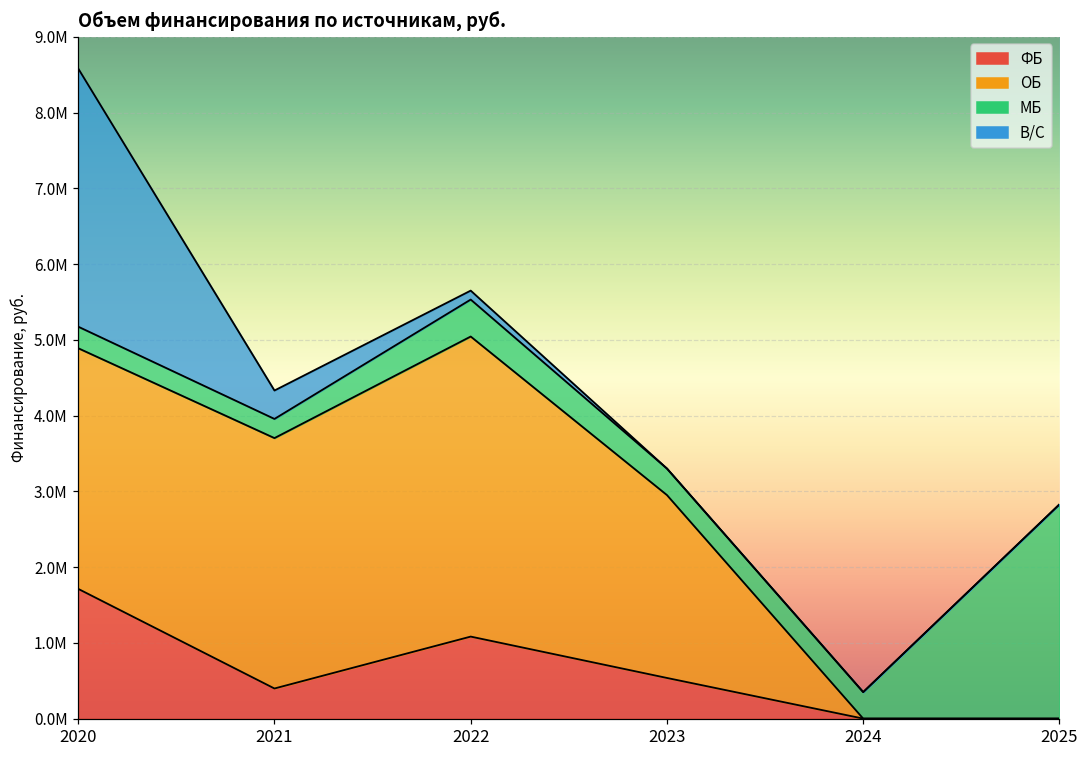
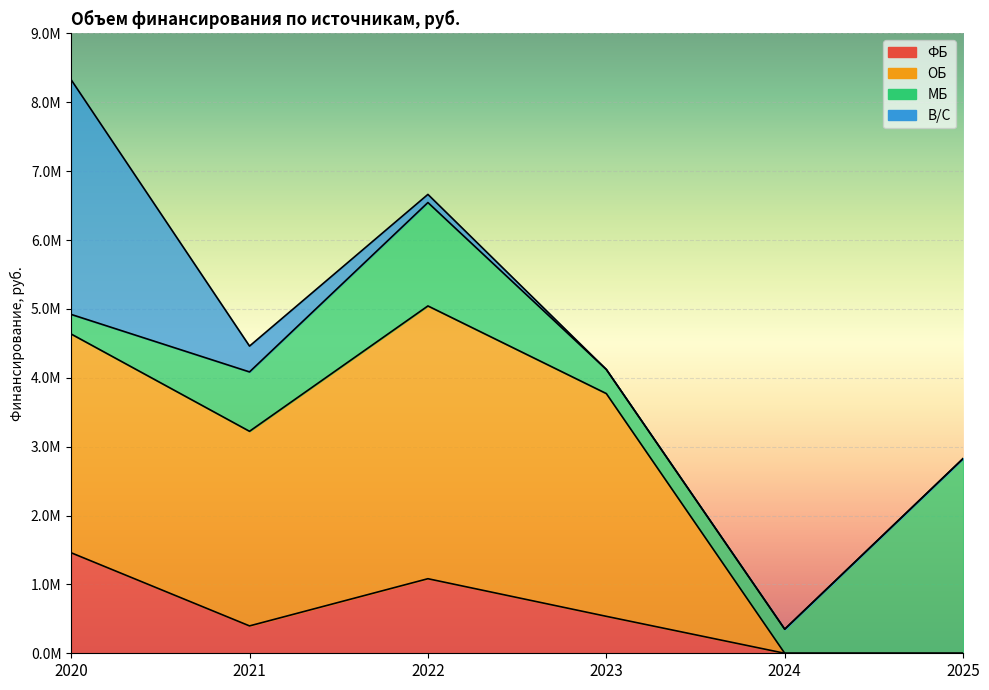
ФБ, 2020: 1700000 -> 1500000
ОБ, 2021: 3300000 -> 2800000
МБ, 2021: 300000 -> 900000
МБ, 2022: 500000 -> 1500000
ОБ, 2023: 2400000 -> 3200000
